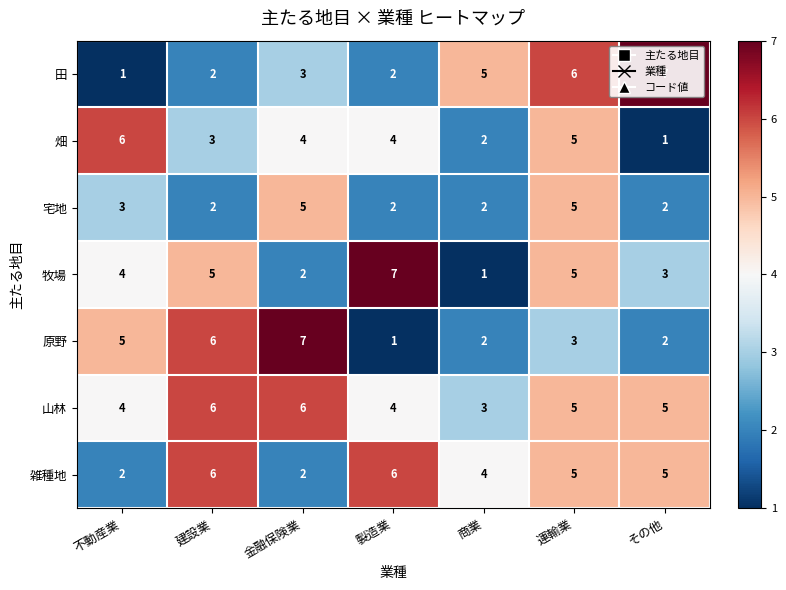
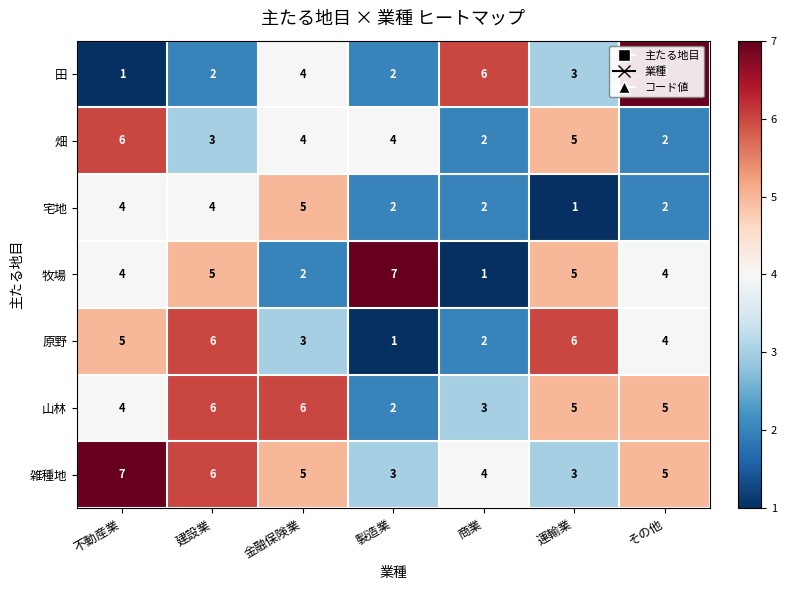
田, 金融保険業: 3 -> 4
田, 商業: 5 -> 6
田, 運輸業: 6 -> 3
畑, その他: 1 -> 2
宅地, 不動産業: 3 -> 4
宅地, 建設業: 2 -> 4
宅地, 運輸業: 5 -> 1
牧場, その他: 3 -> 4
原野, 金融保険業: 7 -> 3
原野, 運輸業: 3 -> 6
原野, その他: 2 -> 4
山林, 製造業: 4 -> 2
雑種地, 不動産業: 2 -> 7
雑種地, 金融保険業: 2 -> 5
雑種地, 製造業: 6 -> 3
雑種地, 運輸業: 5 -> 3
